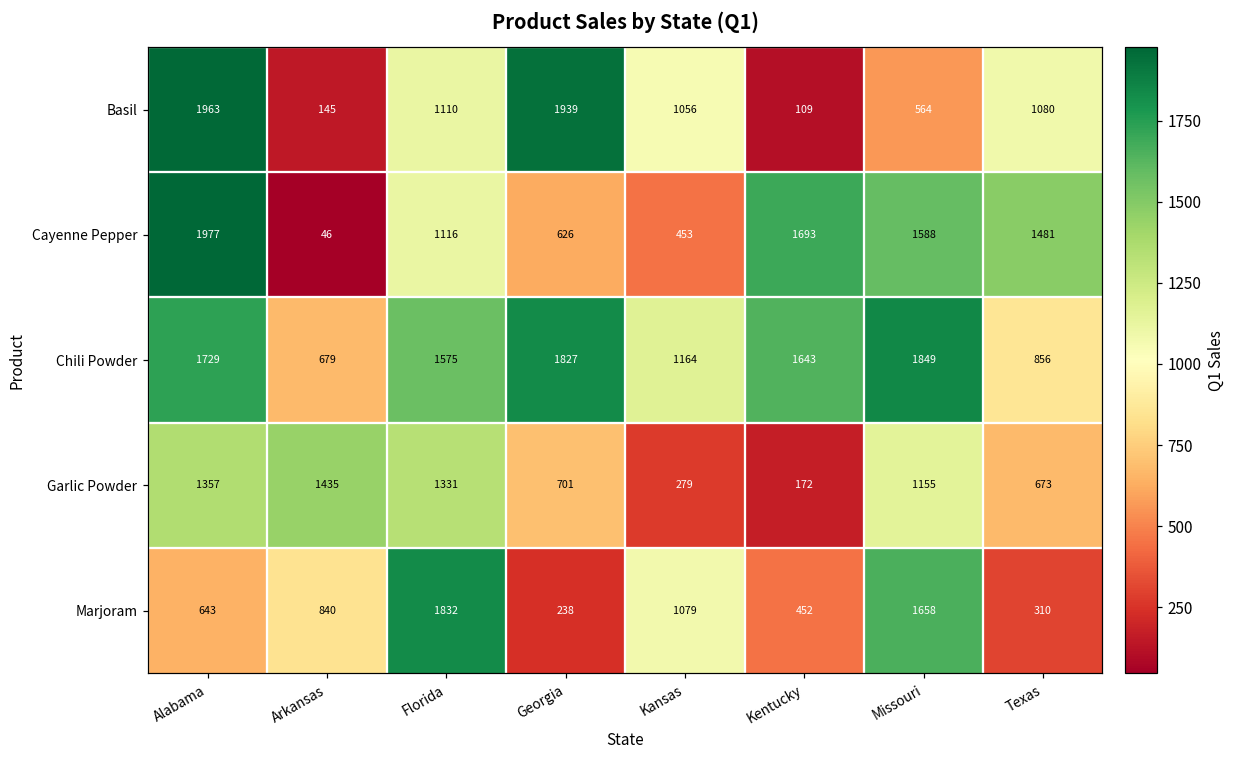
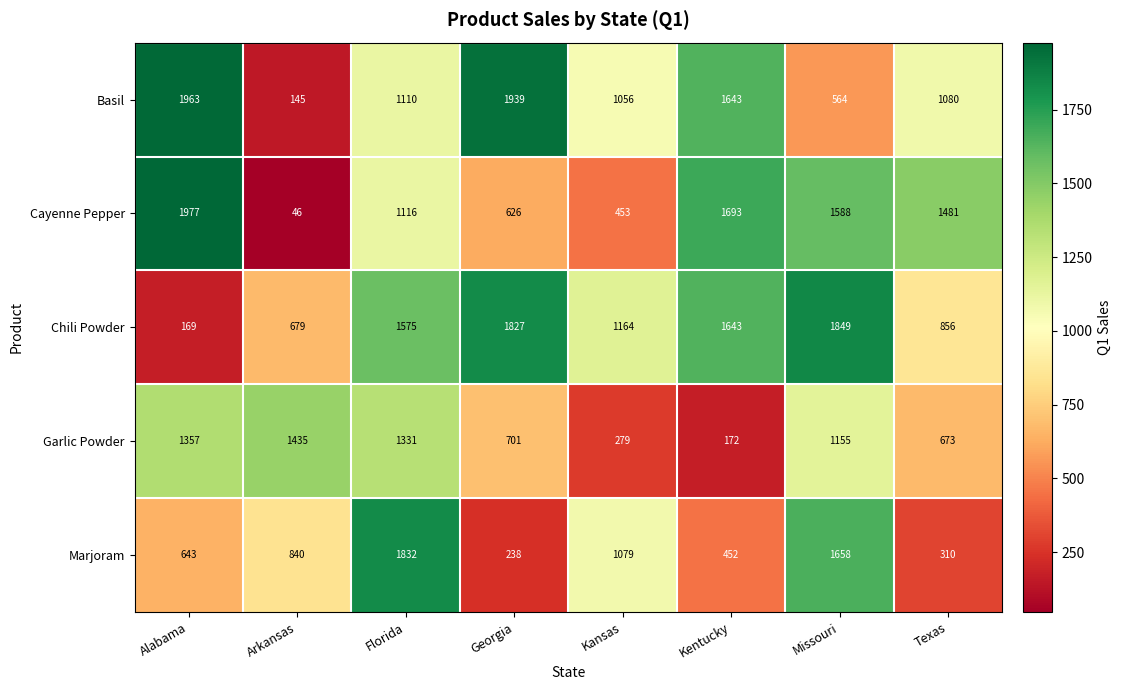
Basil, Kentucky: 109 -> 1643
Chili Powder, Alabama: 1729 -> 169
